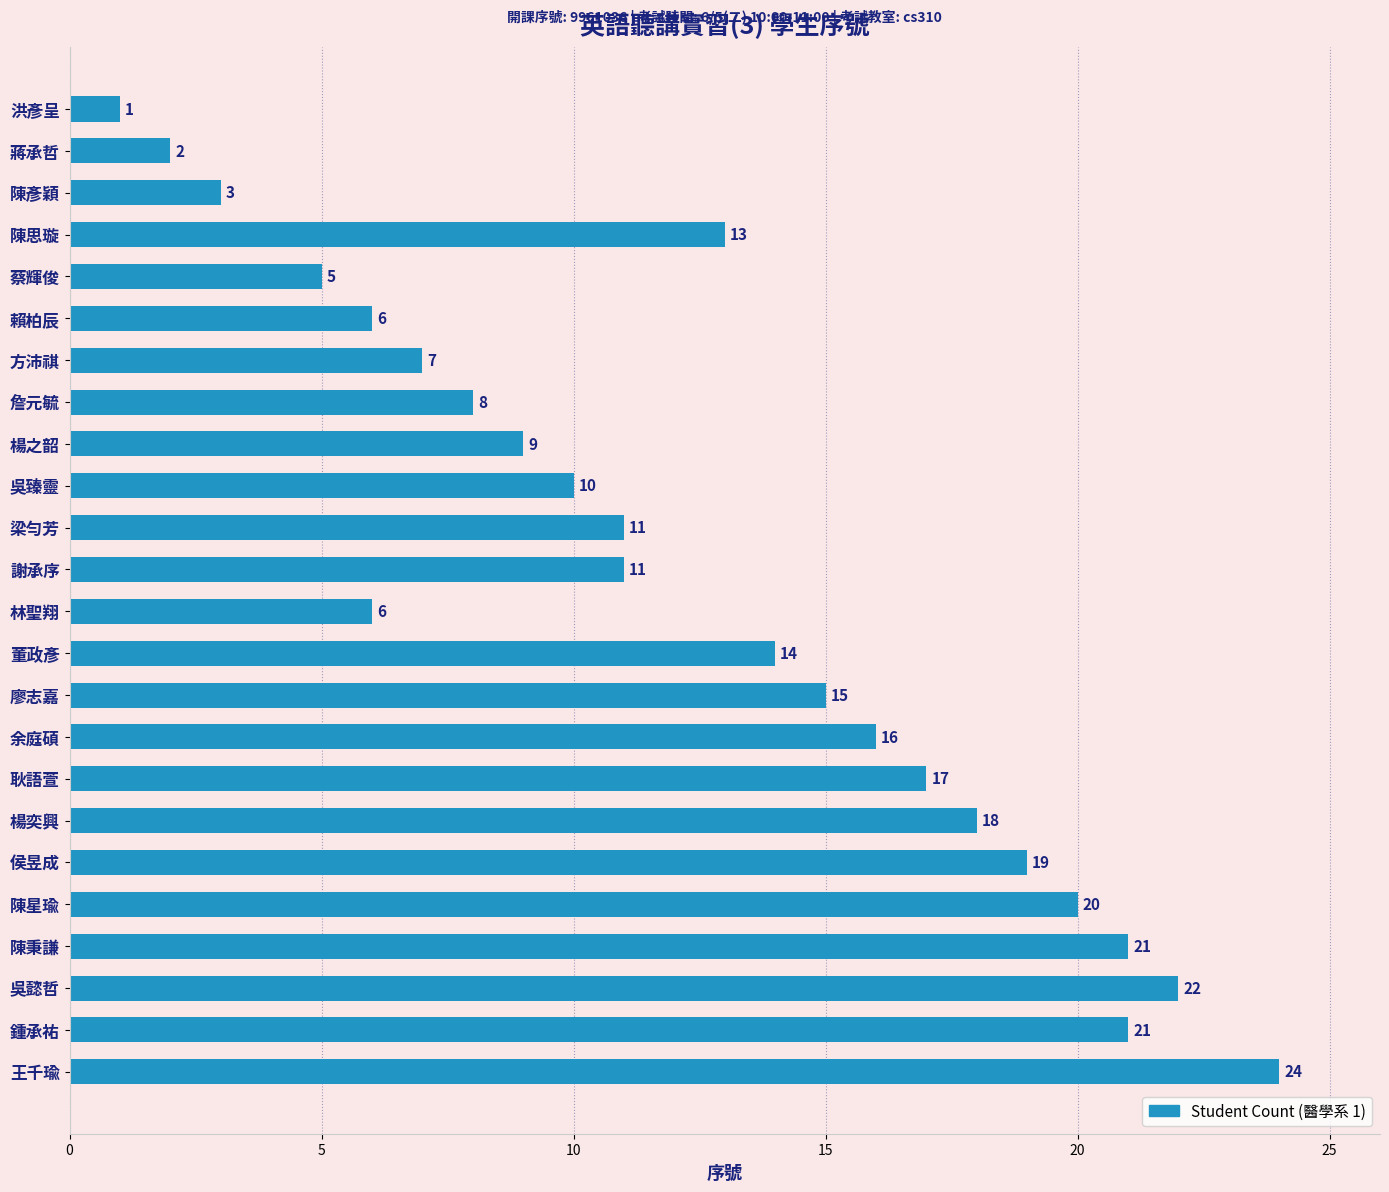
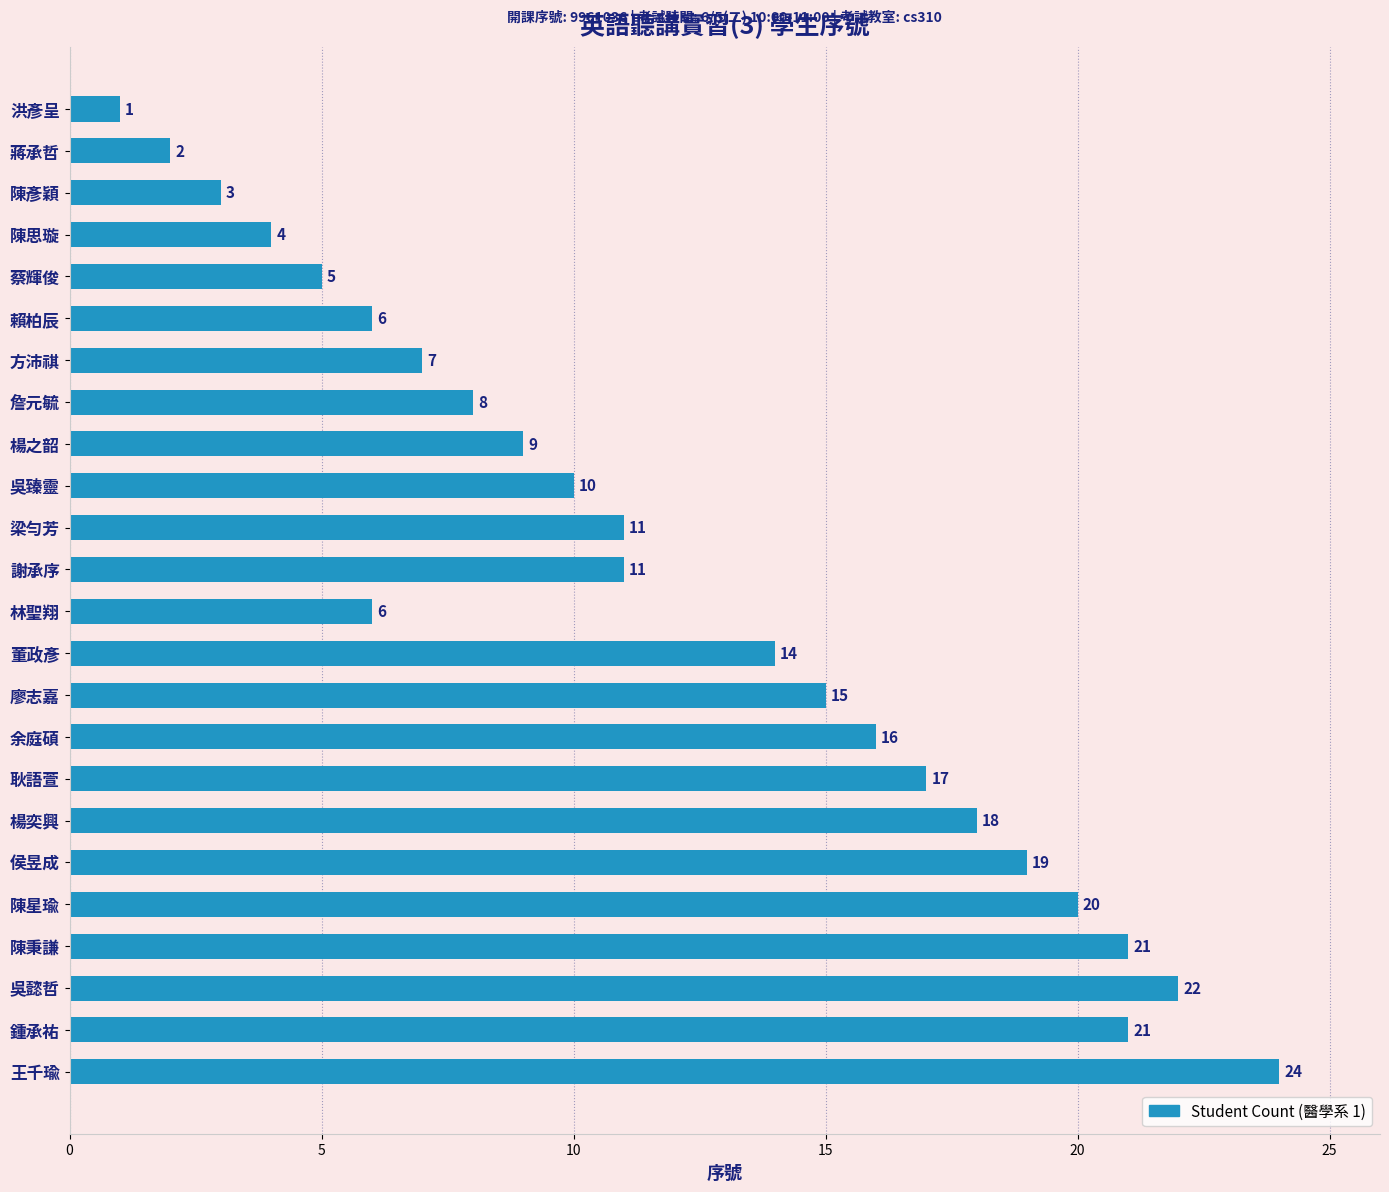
陳思璇: 13 -> 4
